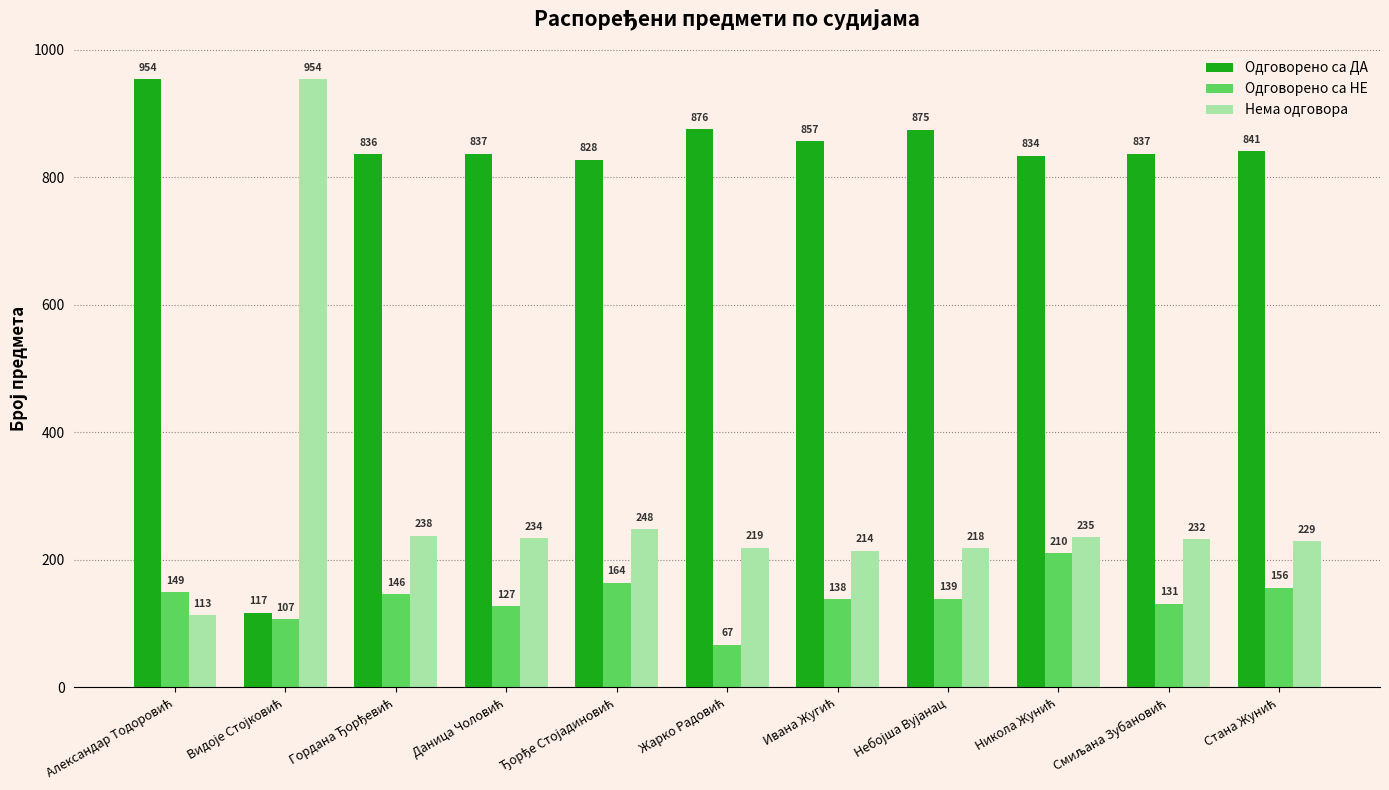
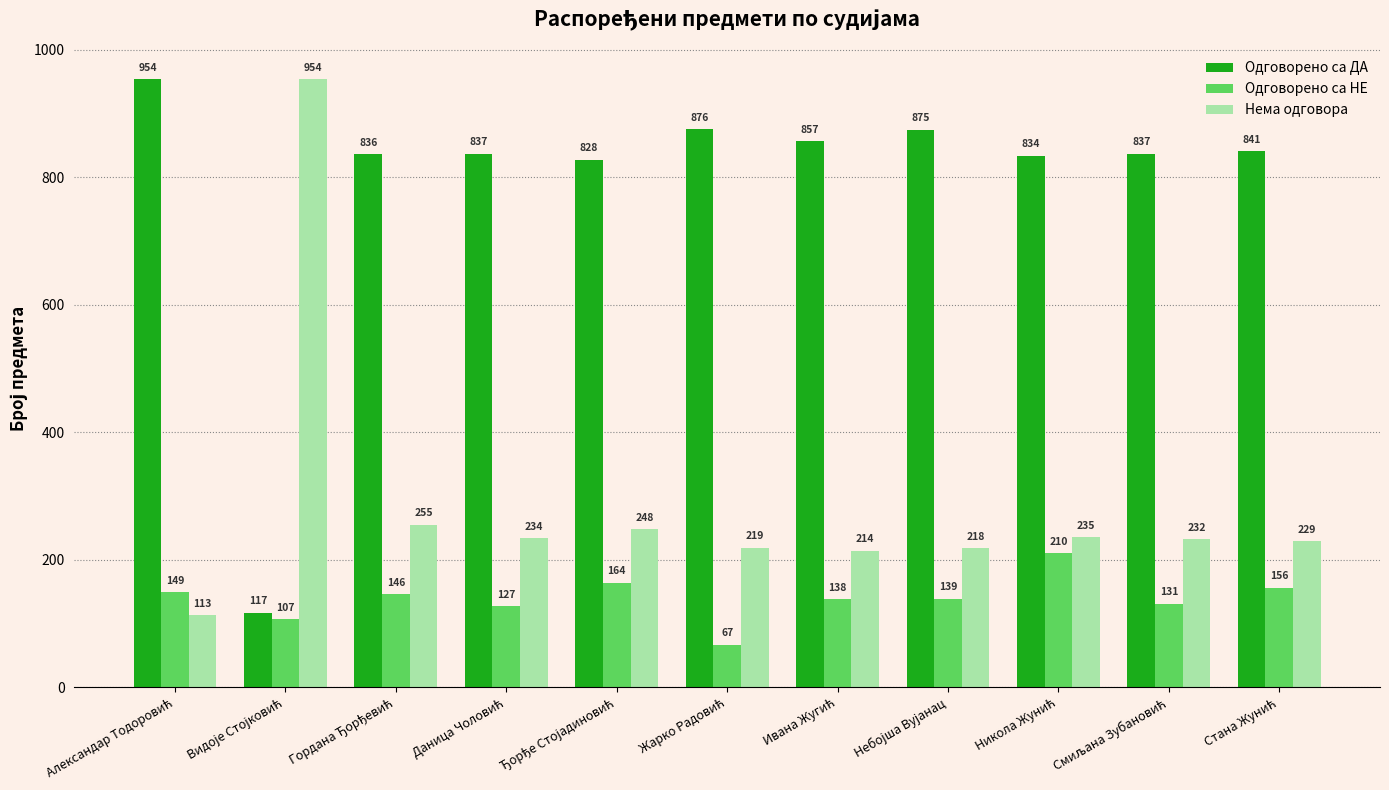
Нема одговора, Гордана Ђорђевић: 238 -> 255
